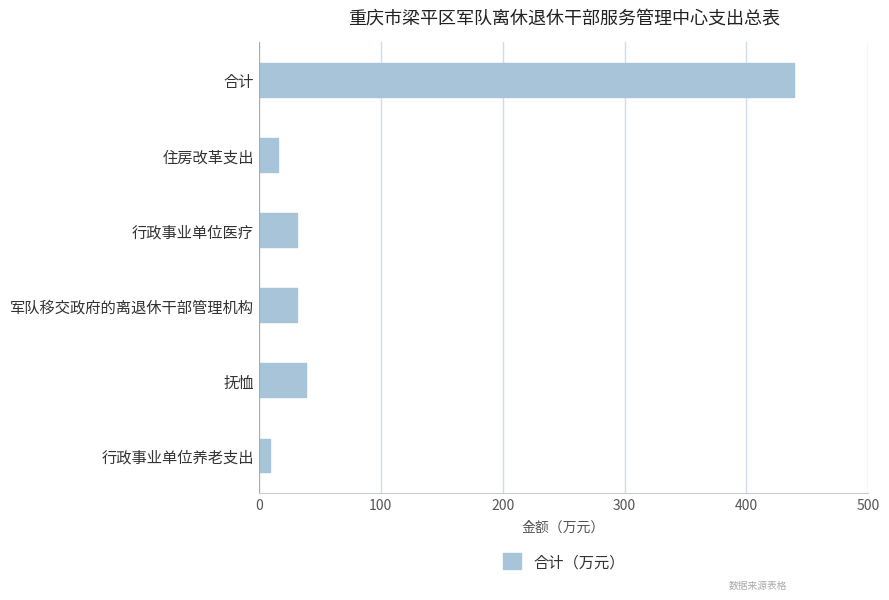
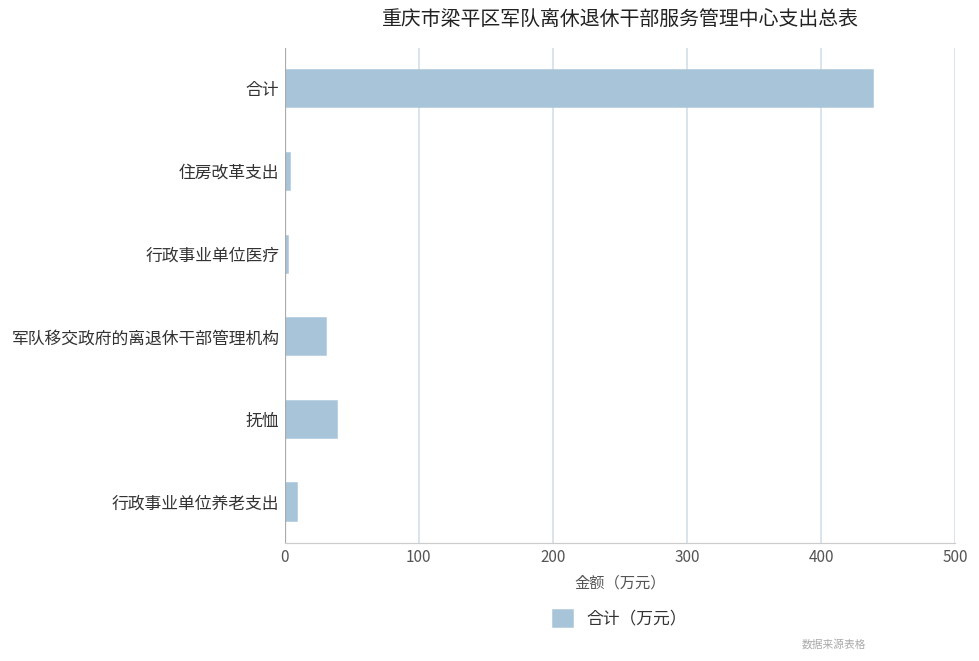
住房改革支出: 16 -> 4
行政事业单位医疗: 32 -> 2
